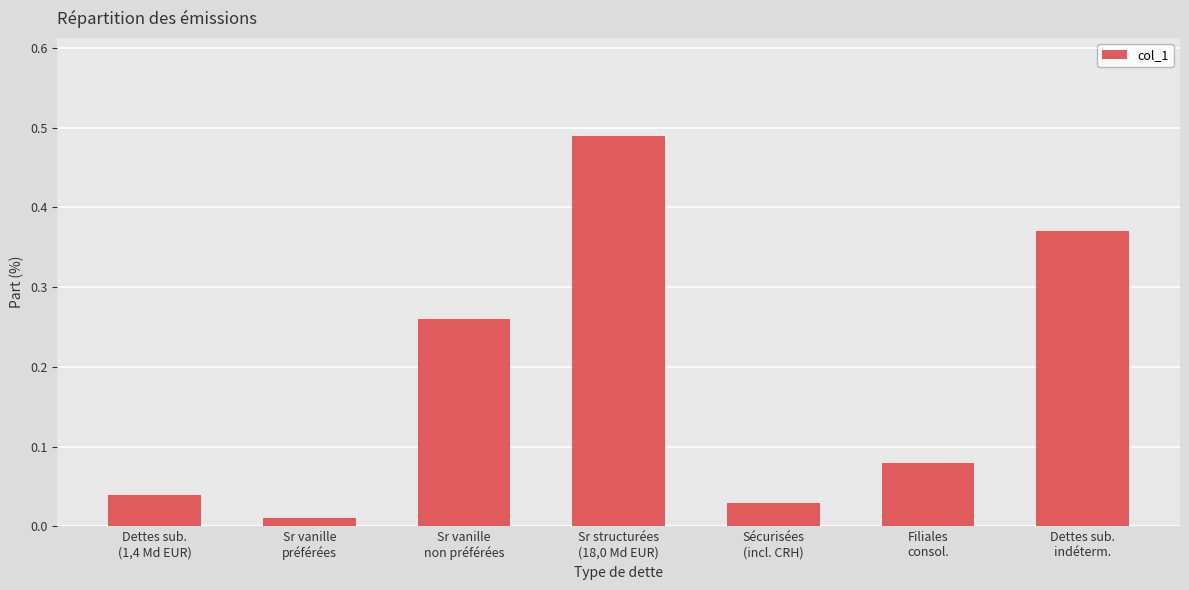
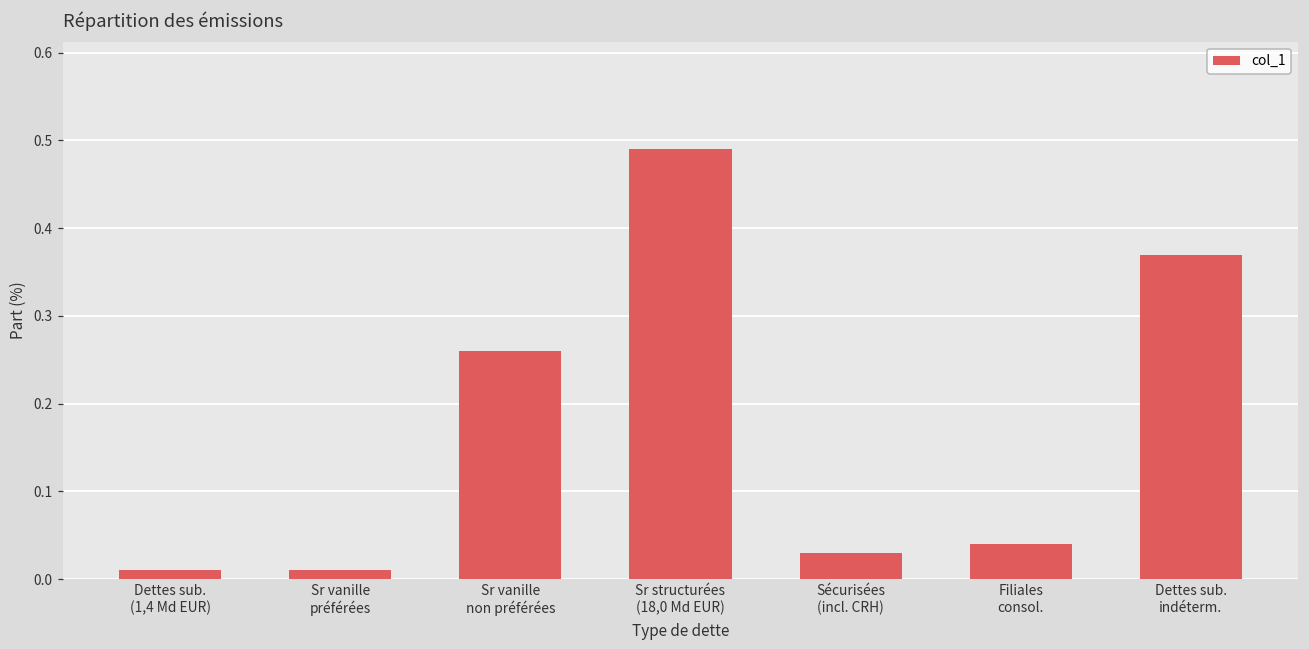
Dettes sub. (1,4 Md EUR): 0.04 -> 0.01
Filiales consol.: 0.08 -> 0.04
